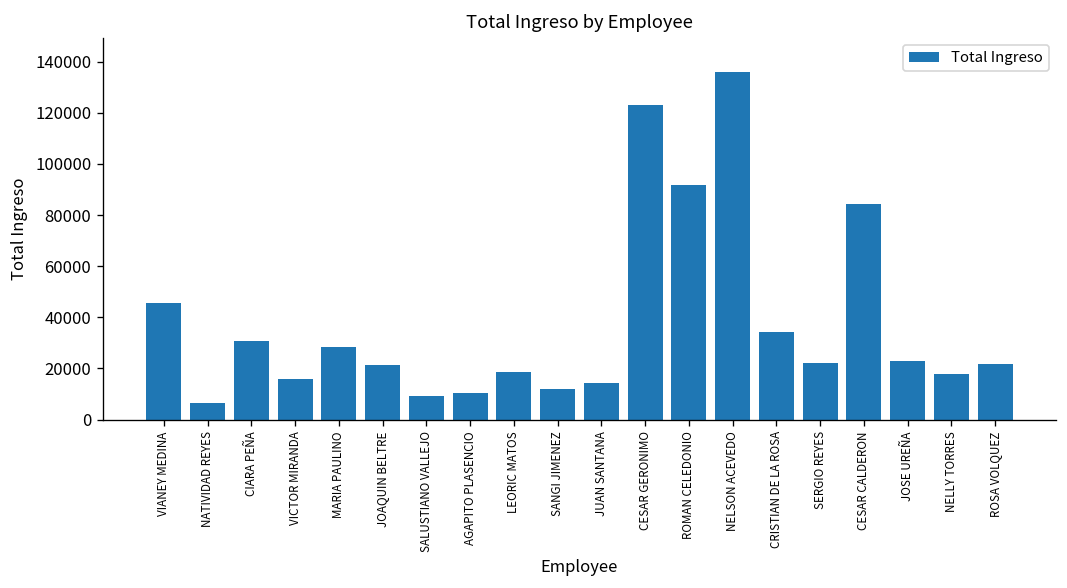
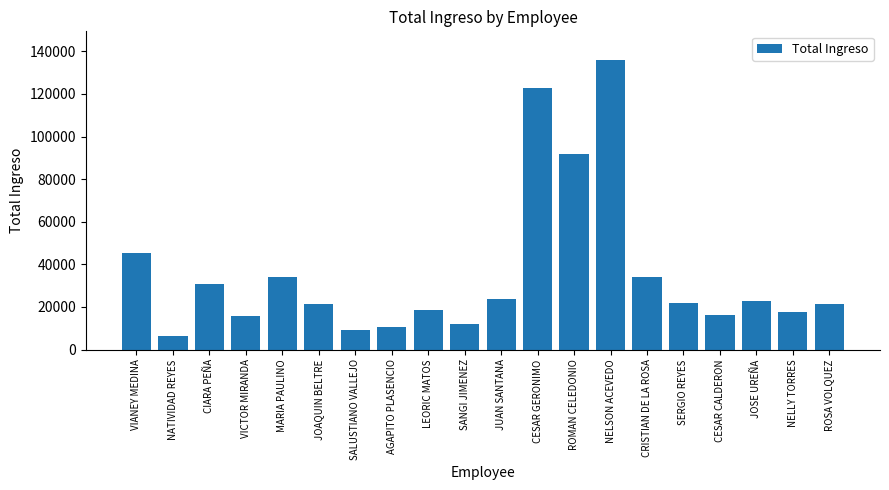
MARIA PAULINO: 28000 -> 34000
JUAN SANTANA: 14000 -> 24000
CESAR CALDERON: 84000 -> 16000
